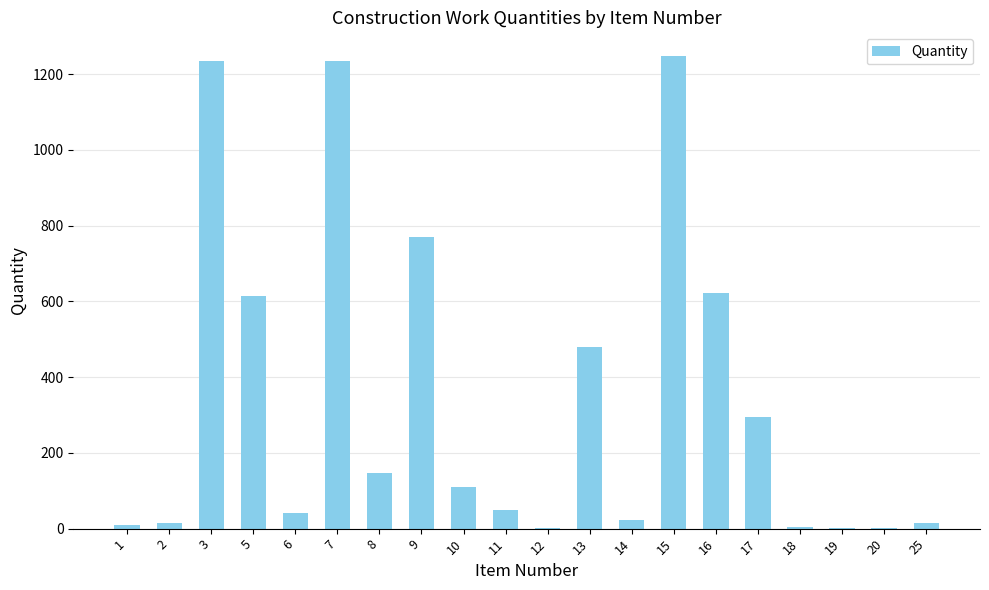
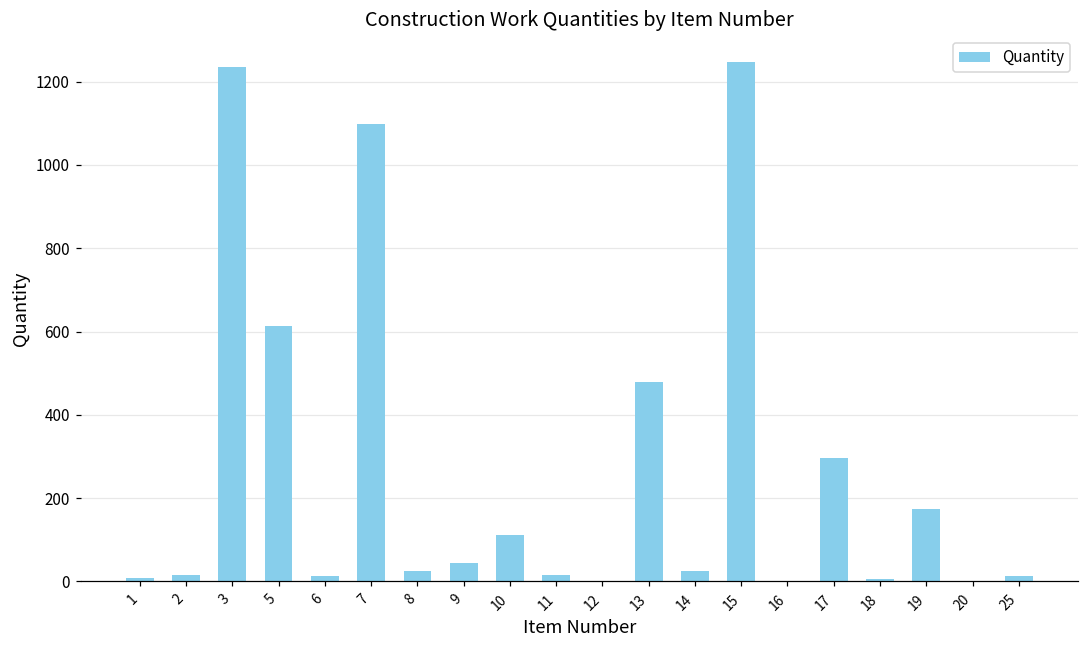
6: 40 -> 10
7: 1240 -> 1100
8: 150 -> 30
9: 770 -> 40
11: 50 -> 10
16: 620 -> 0
19: 0 -> 180
